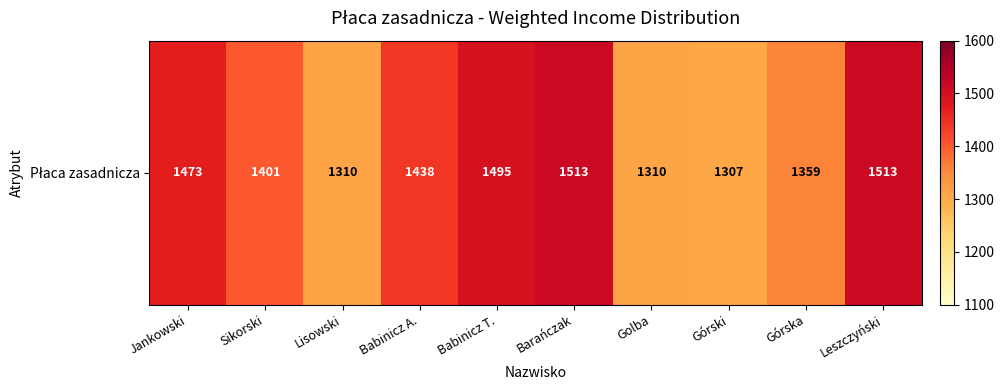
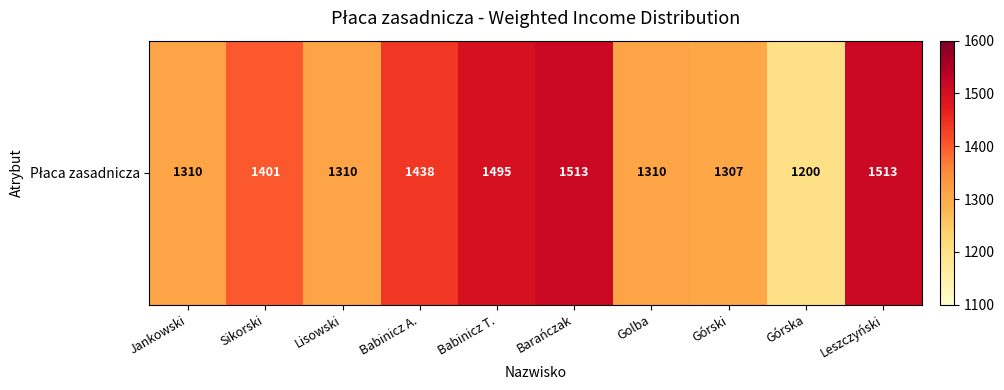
Płaca zasadnicza, Jankowski: 1473 -> 1310
Płaca zasadnicza, Górska: 1359 -> 1200
